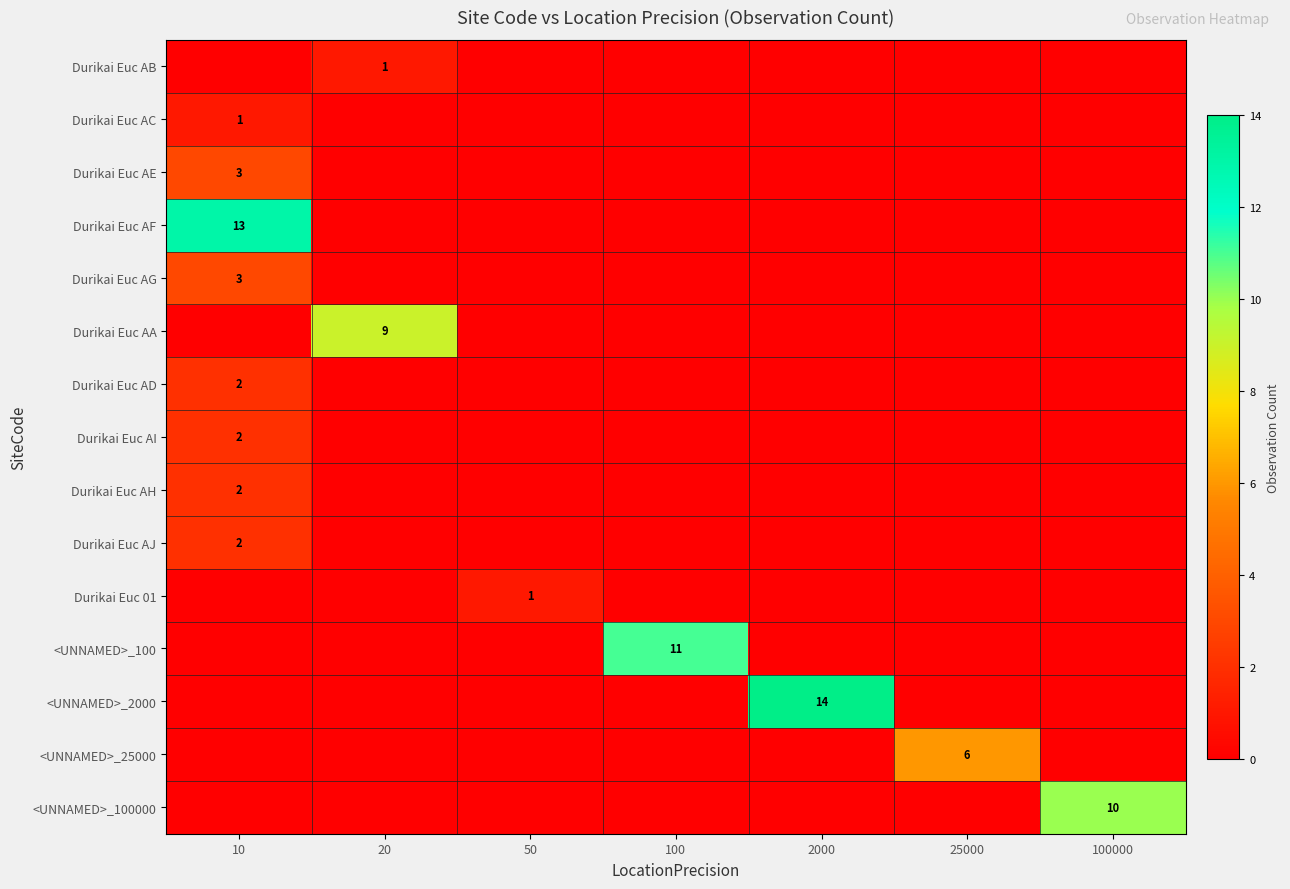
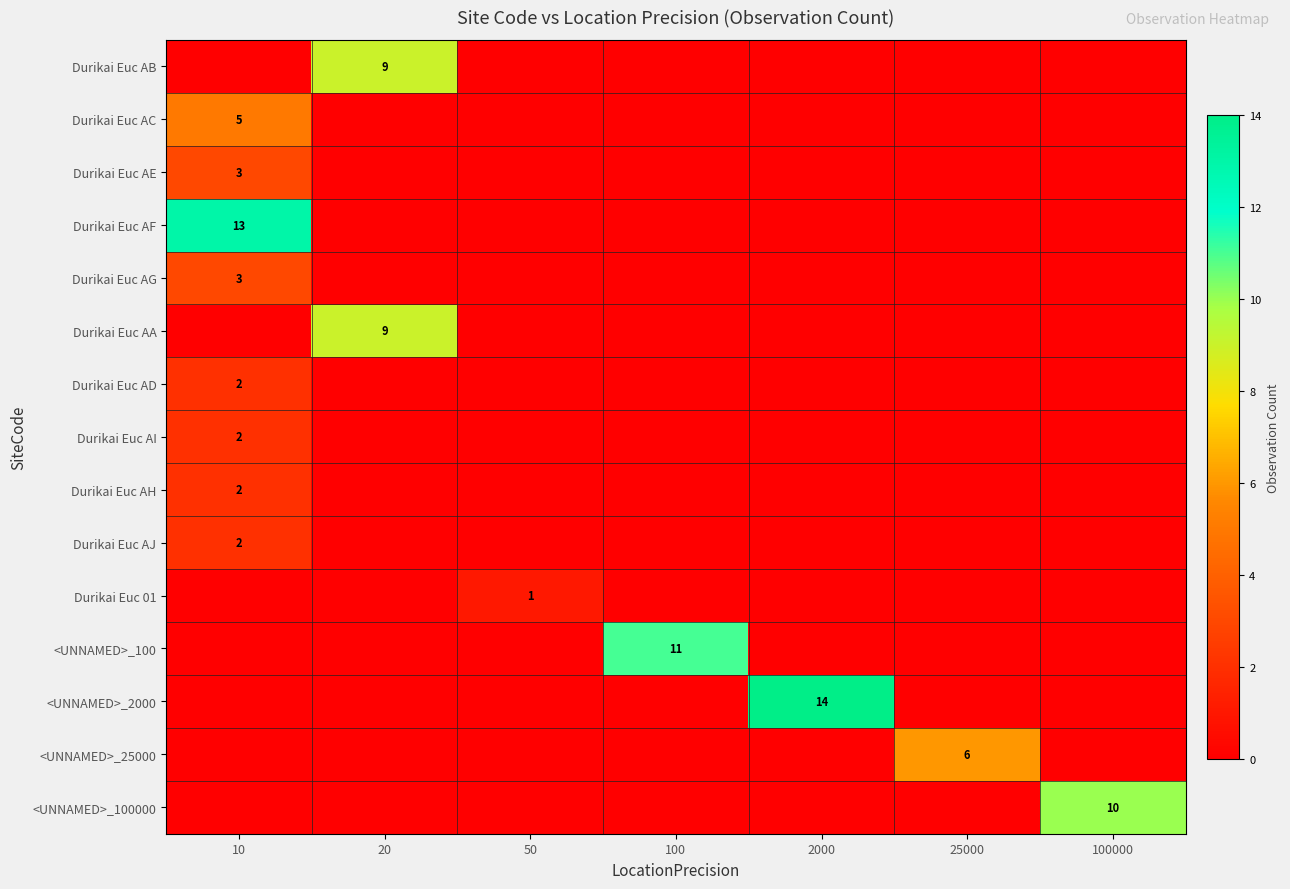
Durikai Euc AB, 20: 1 -> 9
Durikai Euc AC, 10: 1 -> 5
